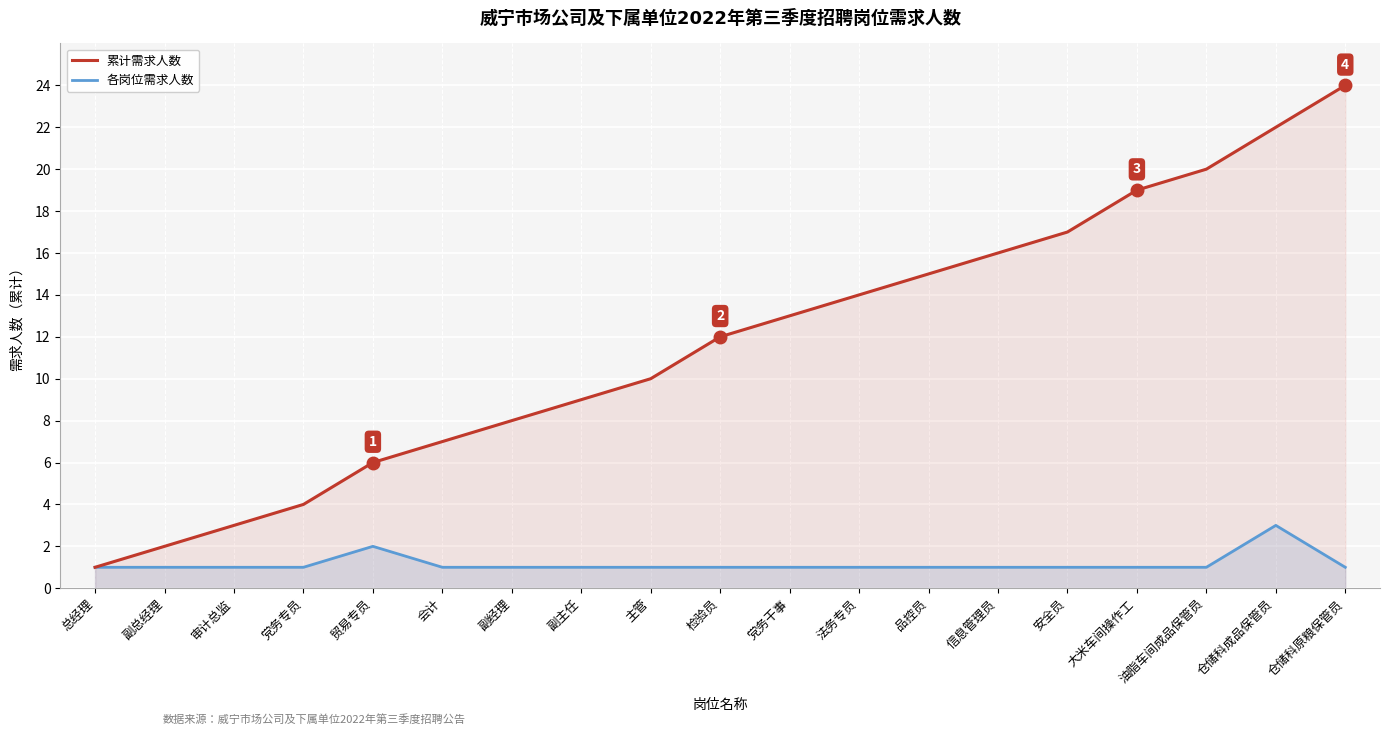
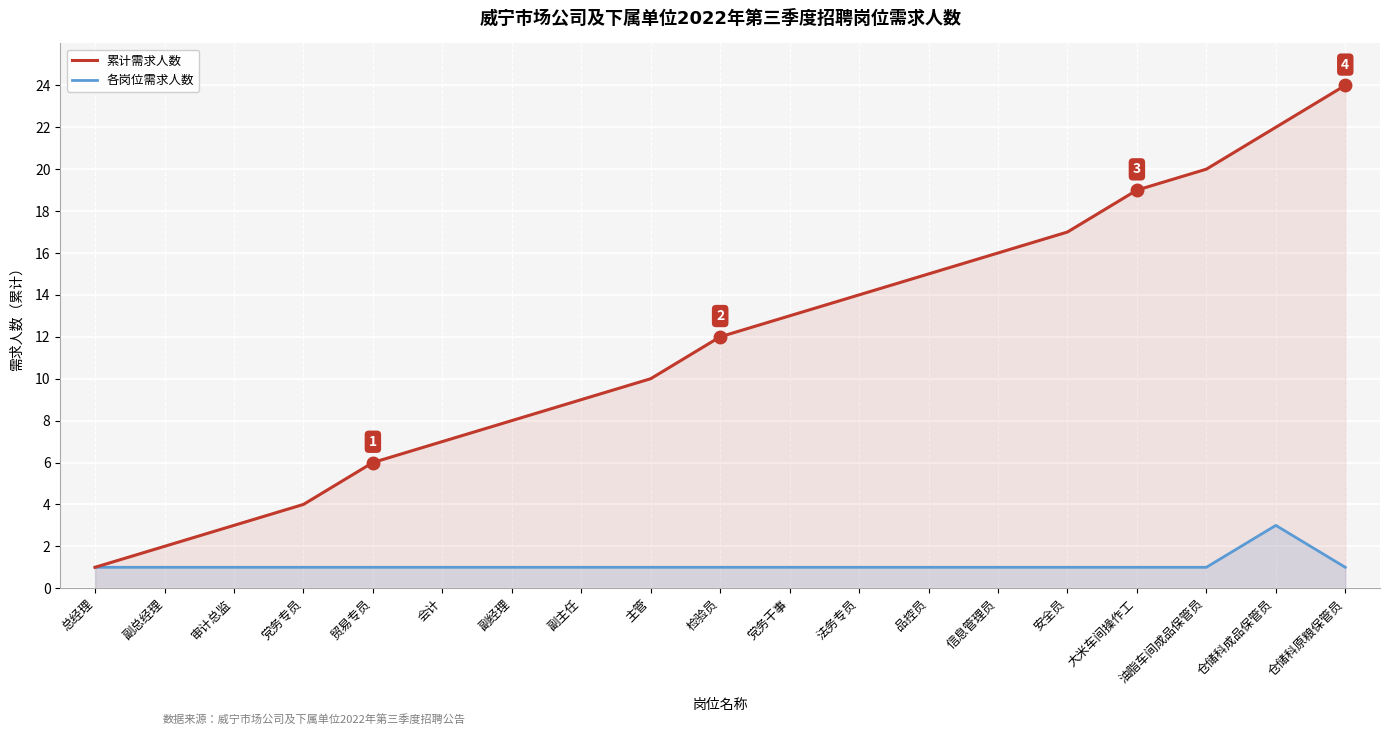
各岗位需求人数, 贸易专员: 2 -> 1
